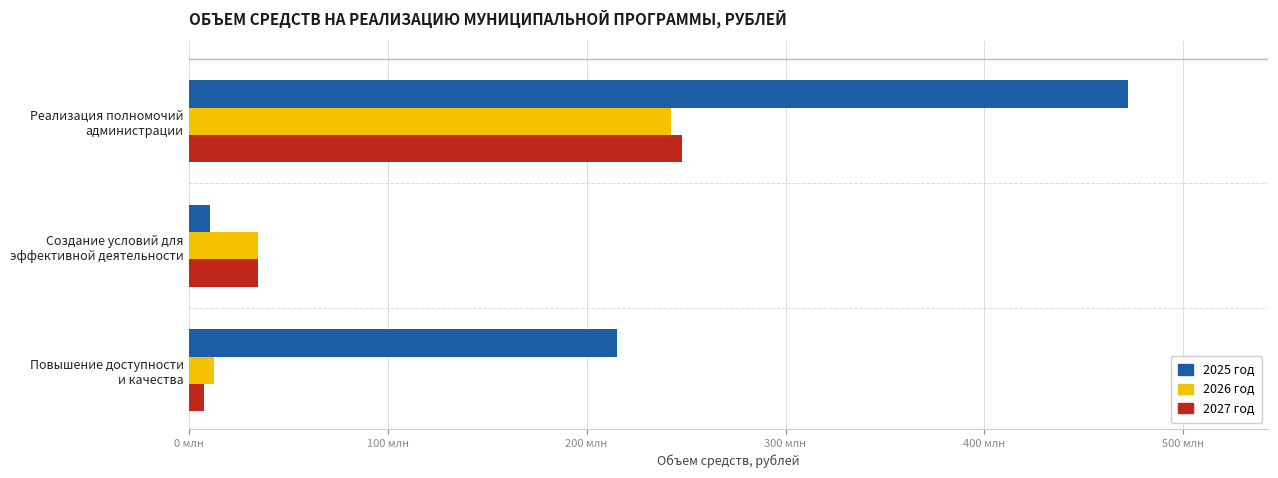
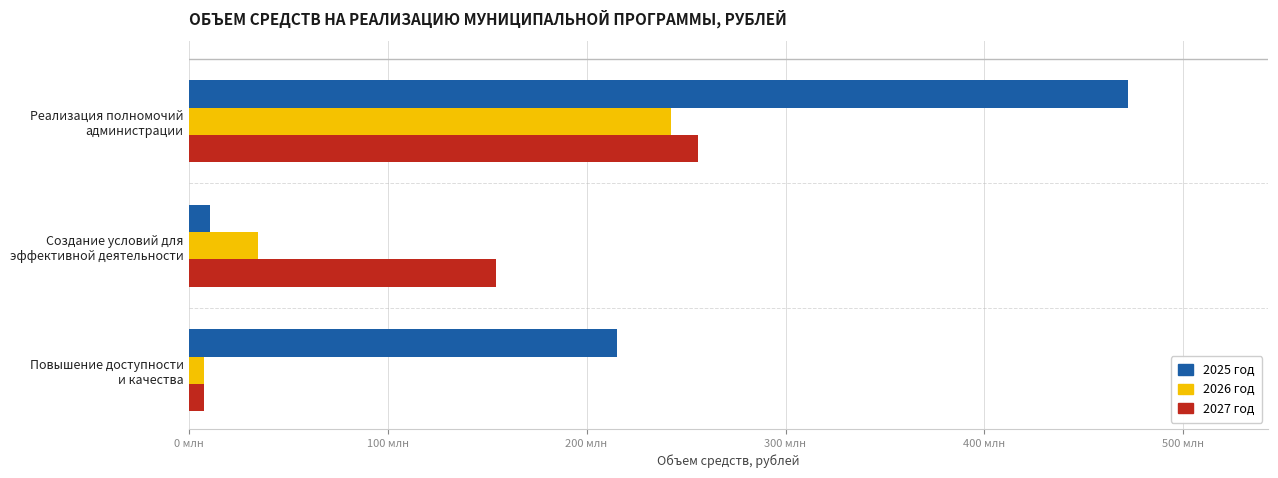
2027 год, Реализация полномочий администрации: 248 млн -> 256 млн
2027 год, Создание условий для эффективной деятельности: 35 млн -> 155 млн
2026 год, Повышение доступности и качества: 13 млн -> 8 млн
